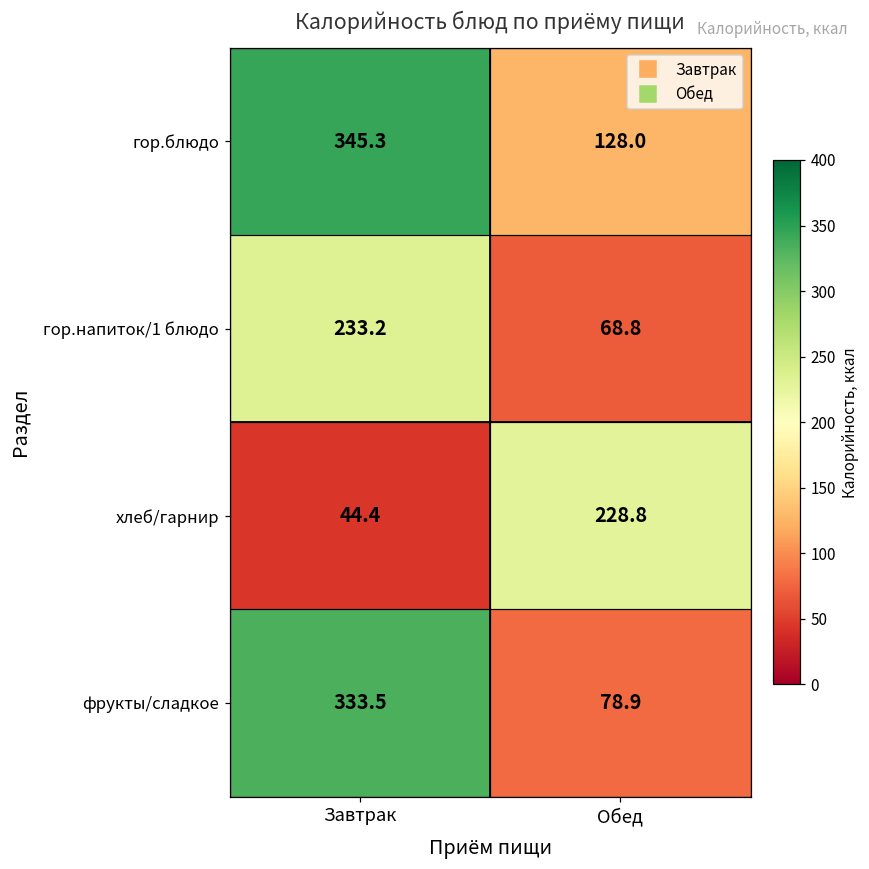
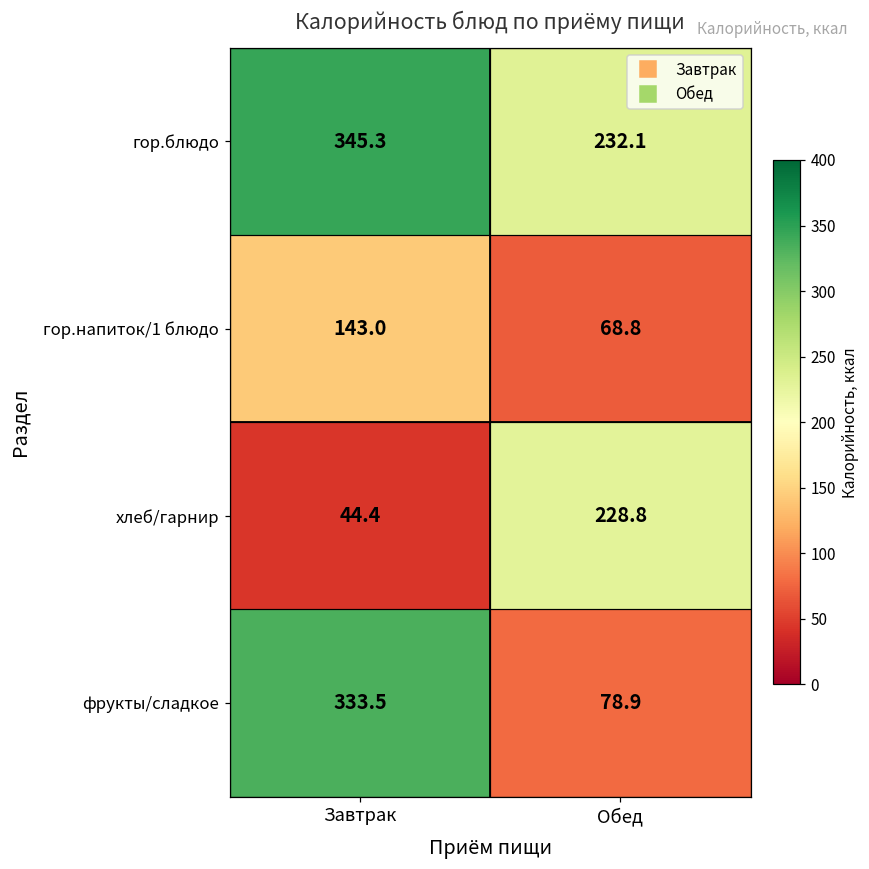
гор.блюдо, Обед: 128.0 -> 232.1
гор.напиток/1 блюдо, Завтрак: 233.2 -> 143.0
